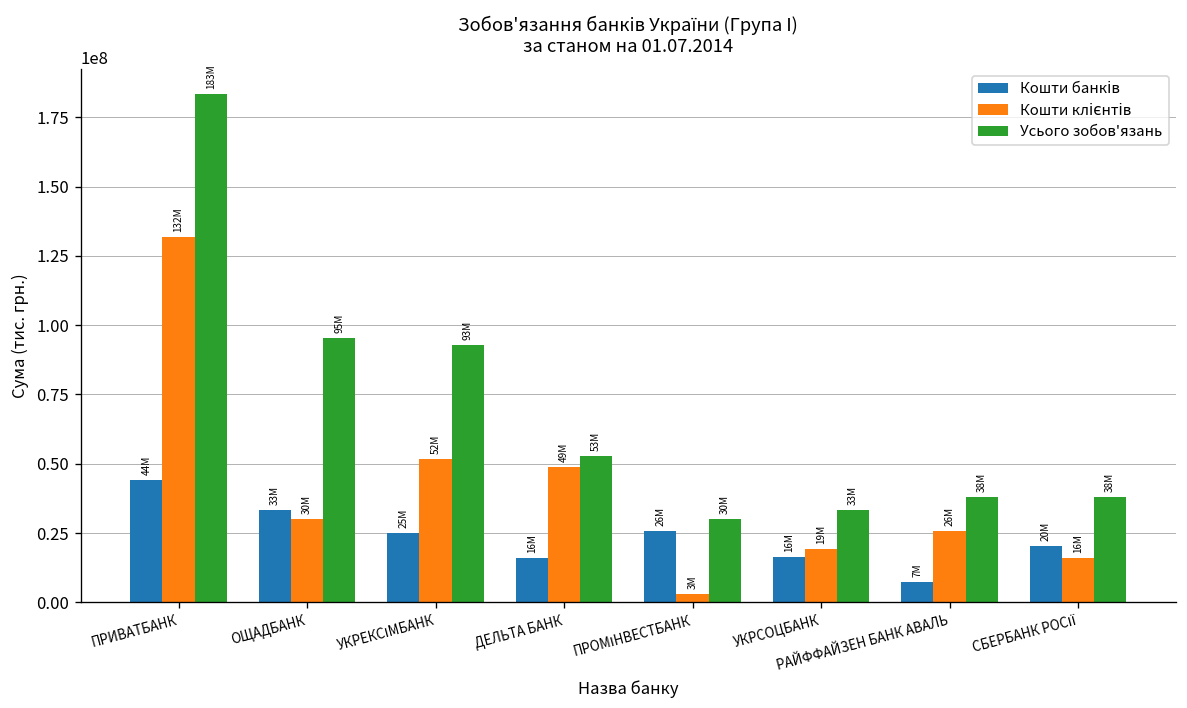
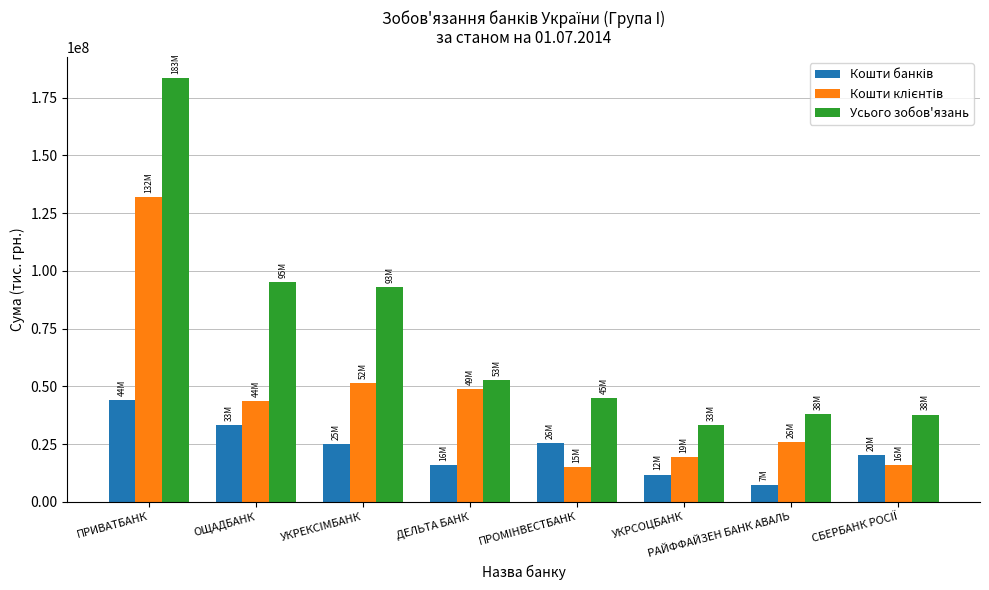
Кошти клієнтів, ОЩАДБАНК: 30M -> 44M
Кошти клієнтів, ПРОМІНВЕСТБАНК: 3M -> 15M
Усього зобов'язань, ПРОМІНВЕСТБАНК: 30M -> 45M
Кошти банків, УКРСОЦБАНК: 16M -> 12M
